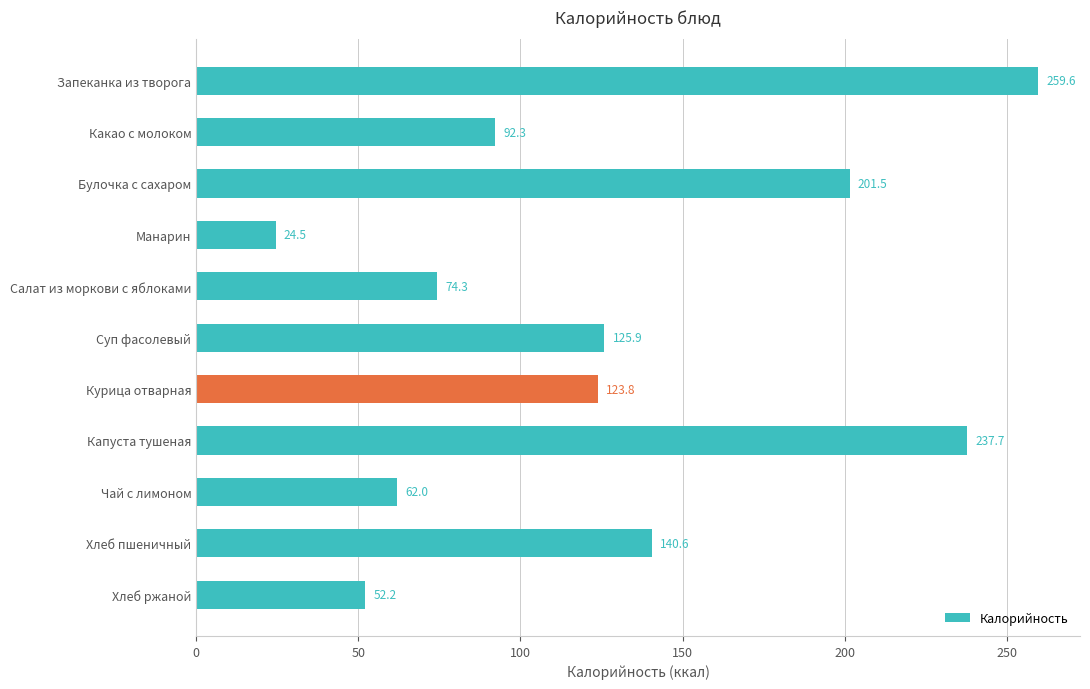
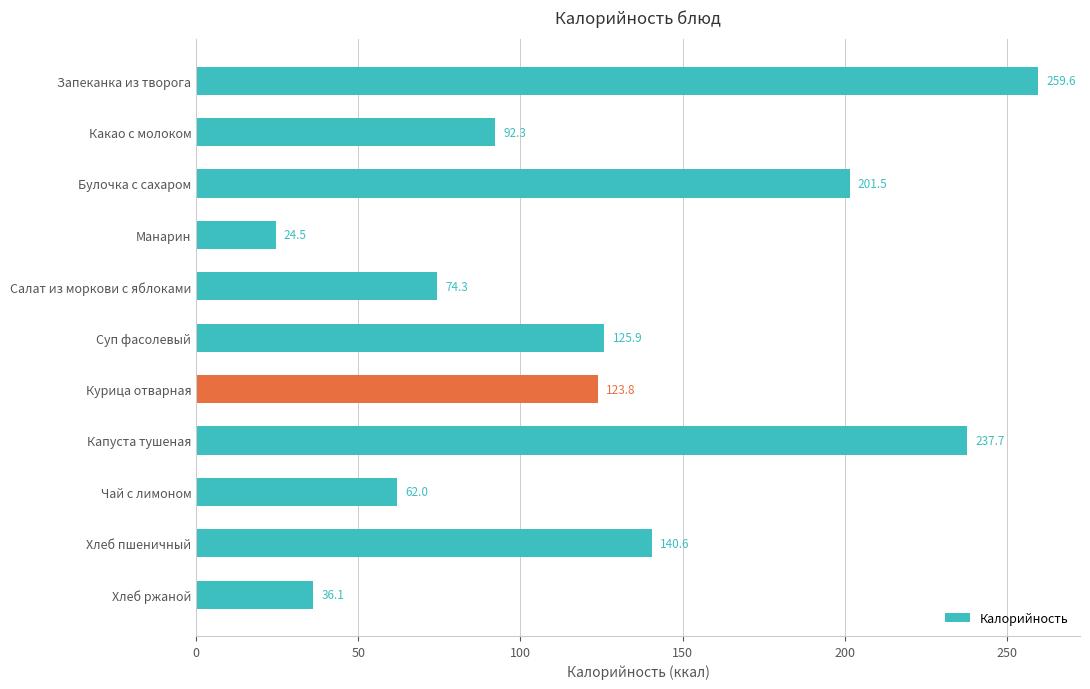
Хлеб ржаной: 52.2 -> 36.1
